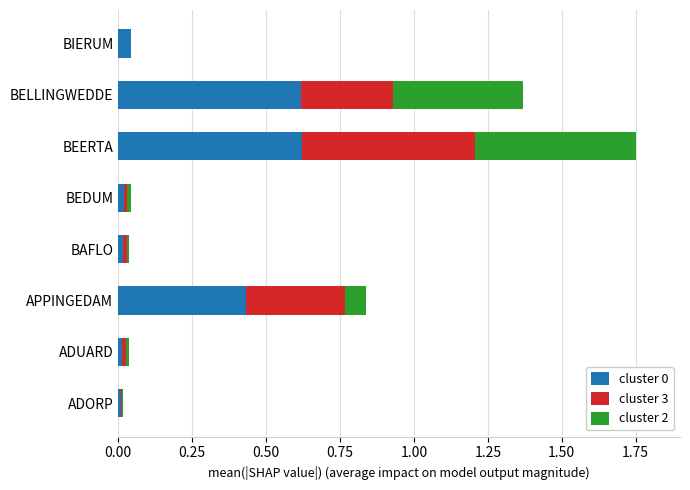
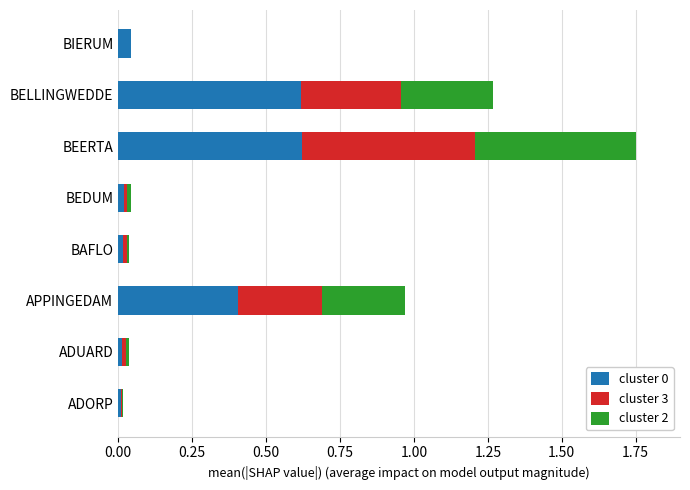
cluster 3, BELLINGWEDDE: 0.31 -> 0.34
cluster 2, BELLINGWEDDE: 0.44 -> 0.31
cluster 0, APPINGEDAM: 0.43 -> 0.40
cluster 3, APPINGEDAM: 0.34 -> 0.29
cluster 2, APPINGEDAM: 0.07 -> 0.28
